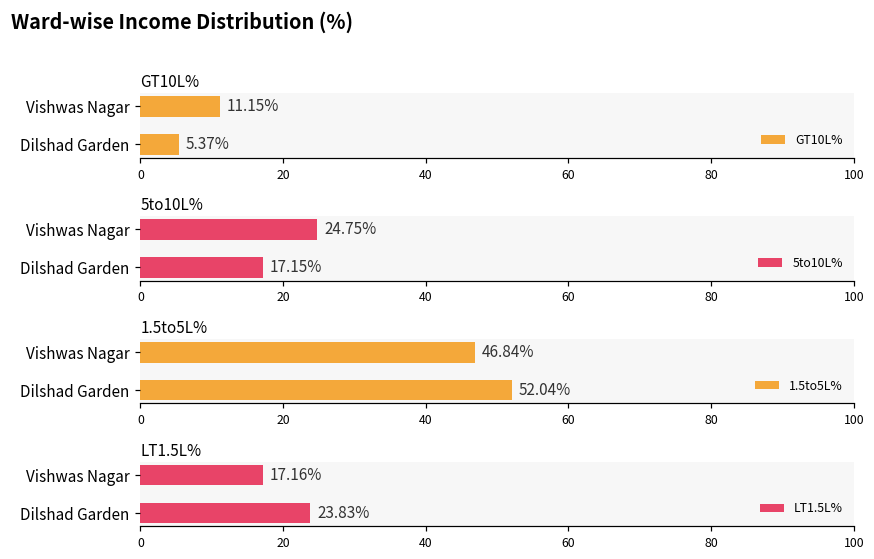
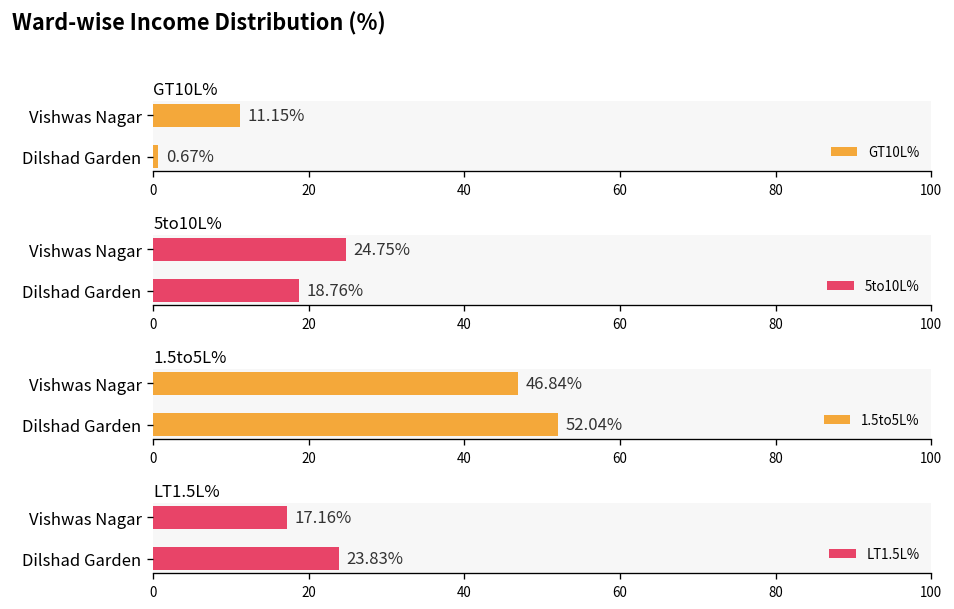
GT10L%, Dilshad Garden: 5.37% -> 0.67%
5to10L%, Dilshad Garden: 17.15% -> 18.76%
